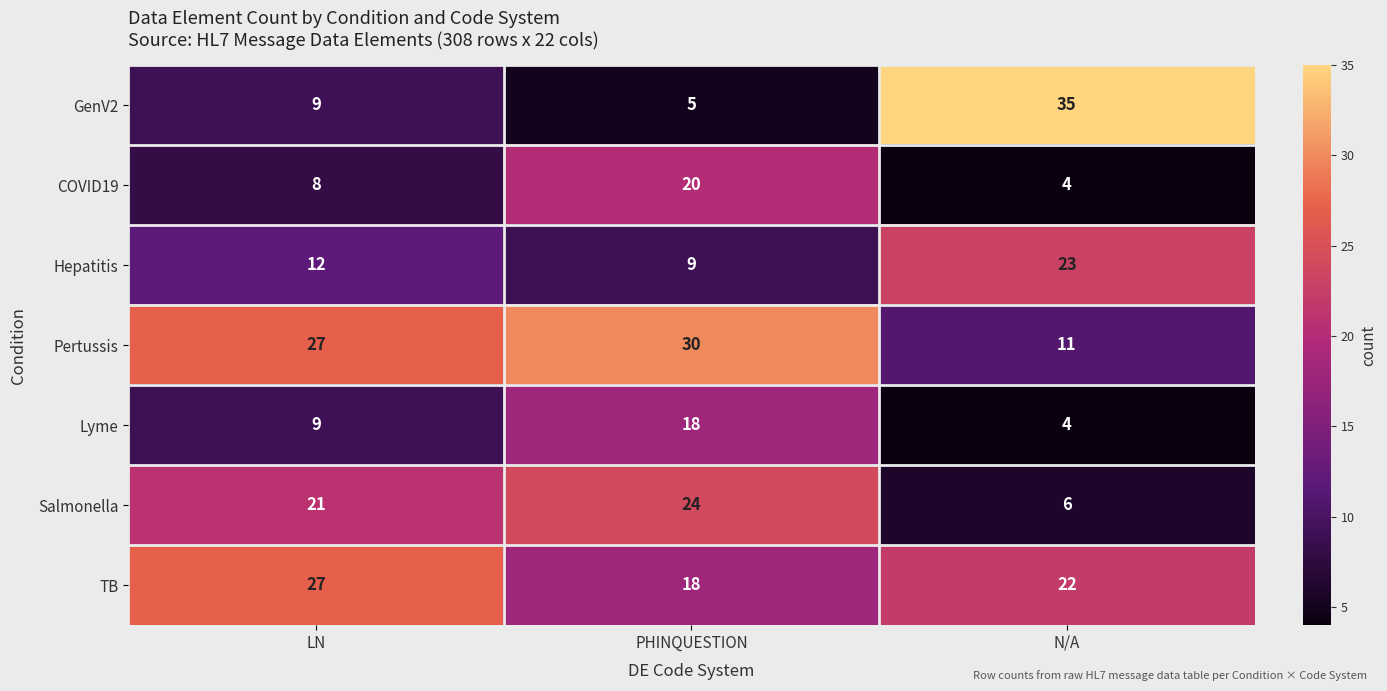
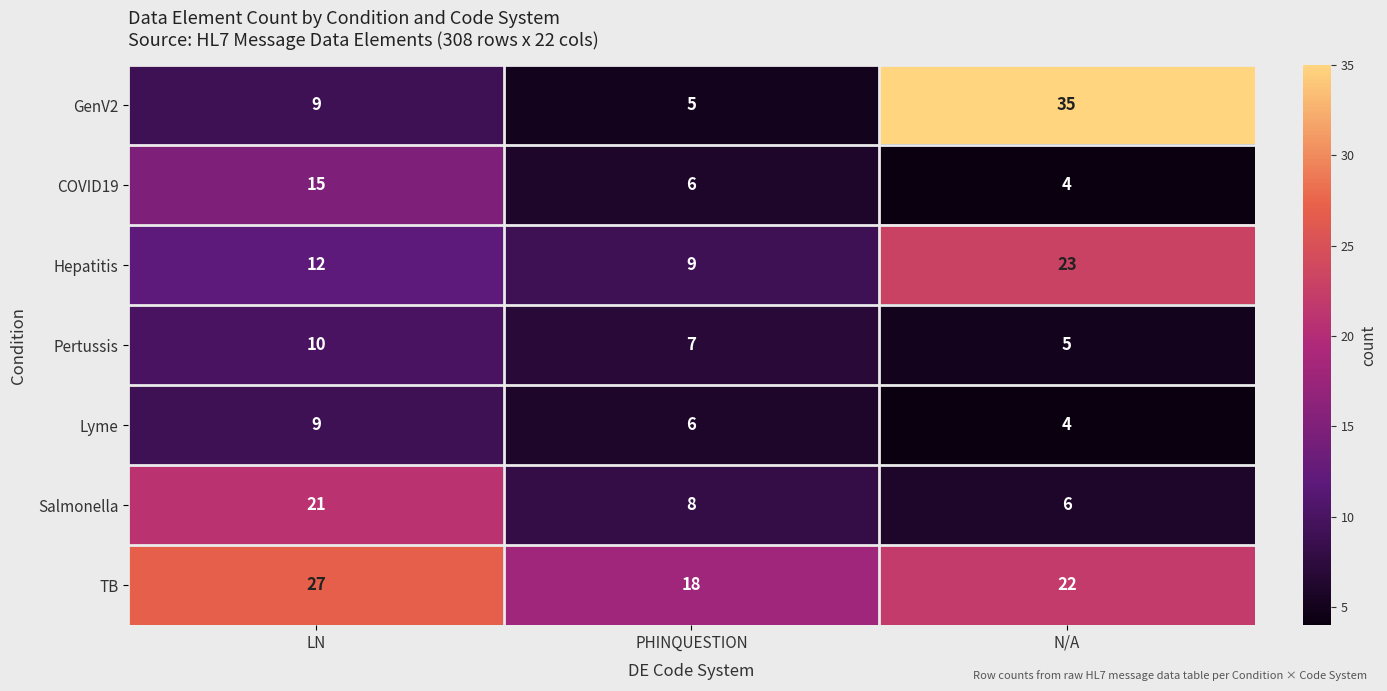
COVID19, LN: 8 -> 15
COVID19, PHINQUESTION: 20 -> 6
Pertussis, LN: 27 -> 10
Pertussis, PHINQUESTION: 30 -> 7
Pertussis, N/A: 11 -> 5
Lyme, PHINQUESTION: 18 -> 6
Salmonella, PHINQUESTION: 24 -> 8
